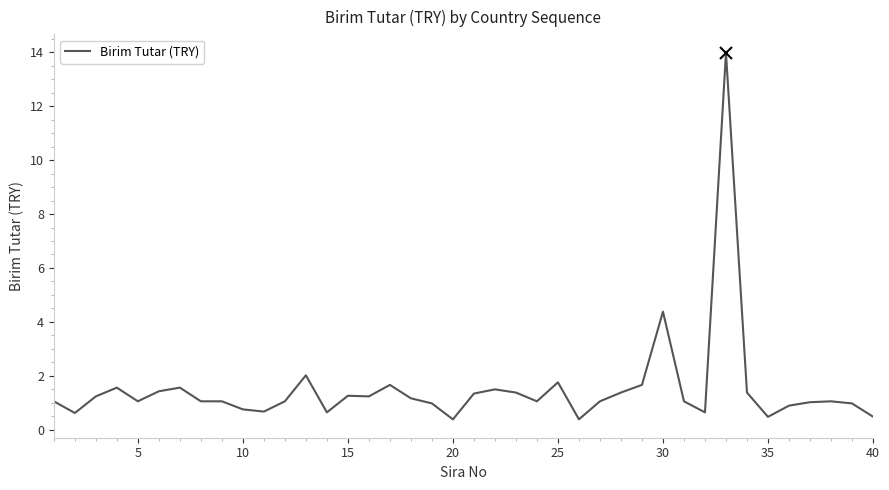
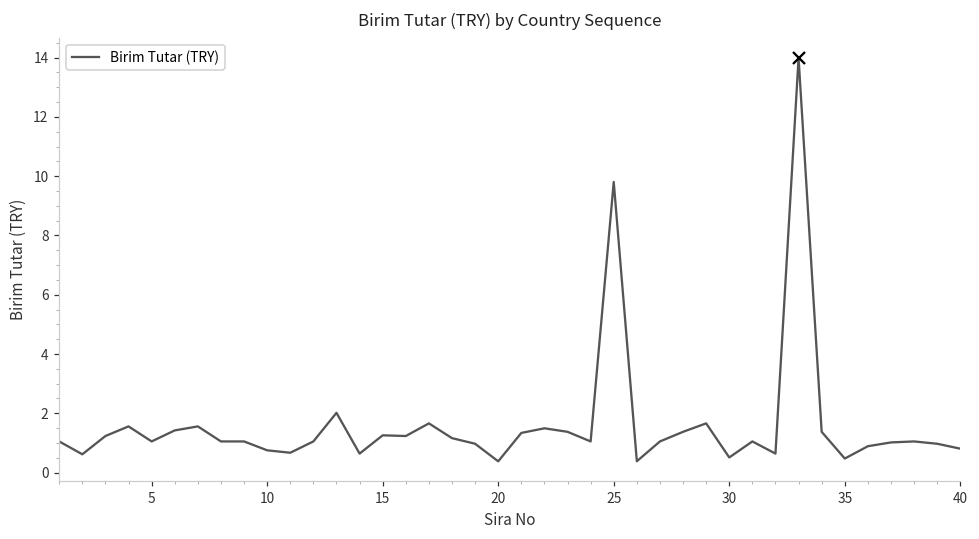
Birim Tutar (TRY), 25: 1.8 -> 9.8
Birim Tutar (TRY), 30: 4.4 -> 0.5
Birim Tutar (TRY), 40: 0.5 -> 0.8
